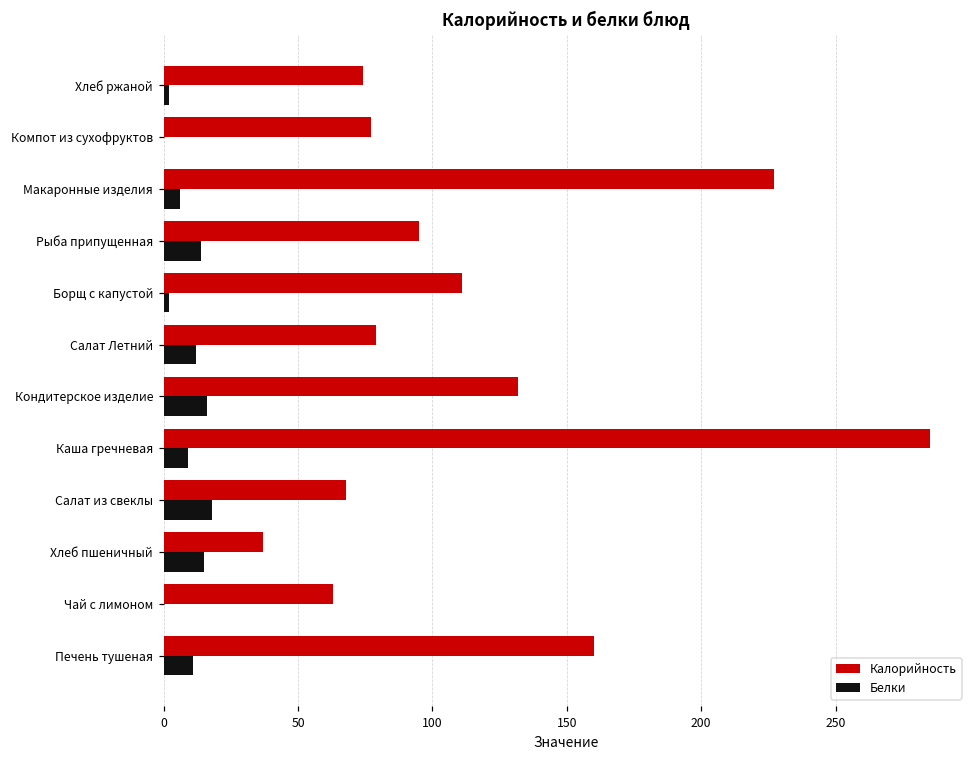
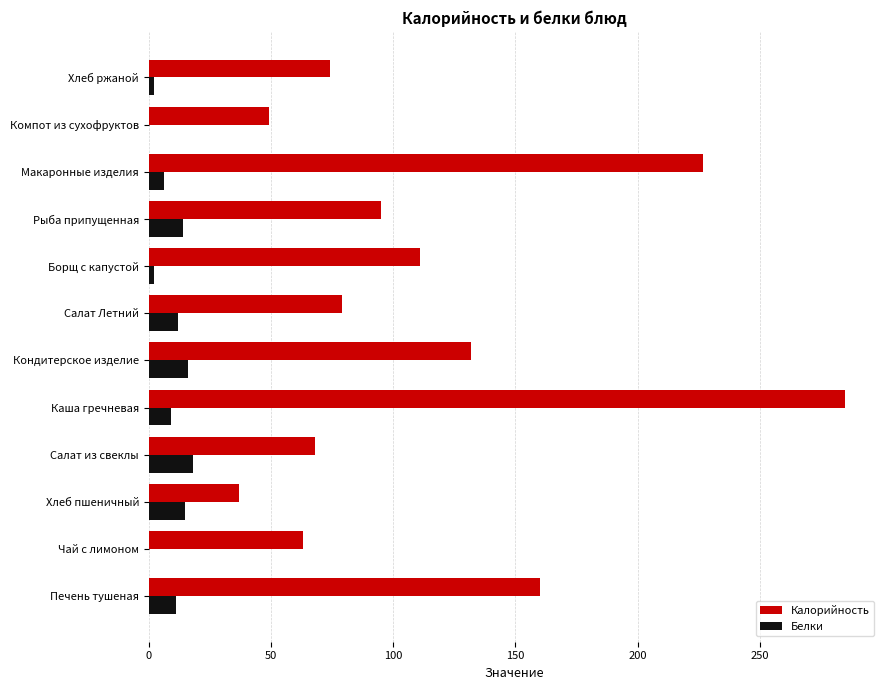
Калорийность, Компот из сухофруктов: 77 -> 49
